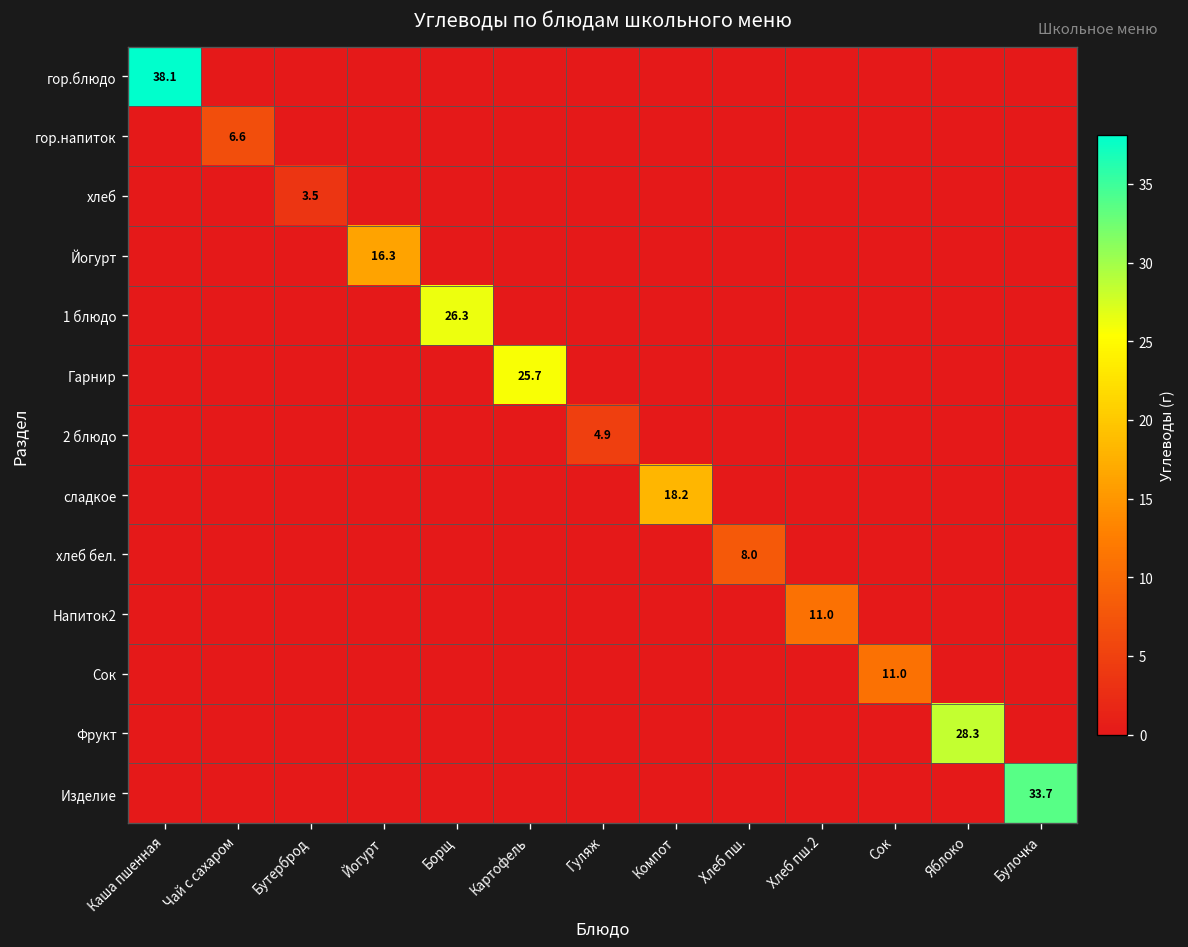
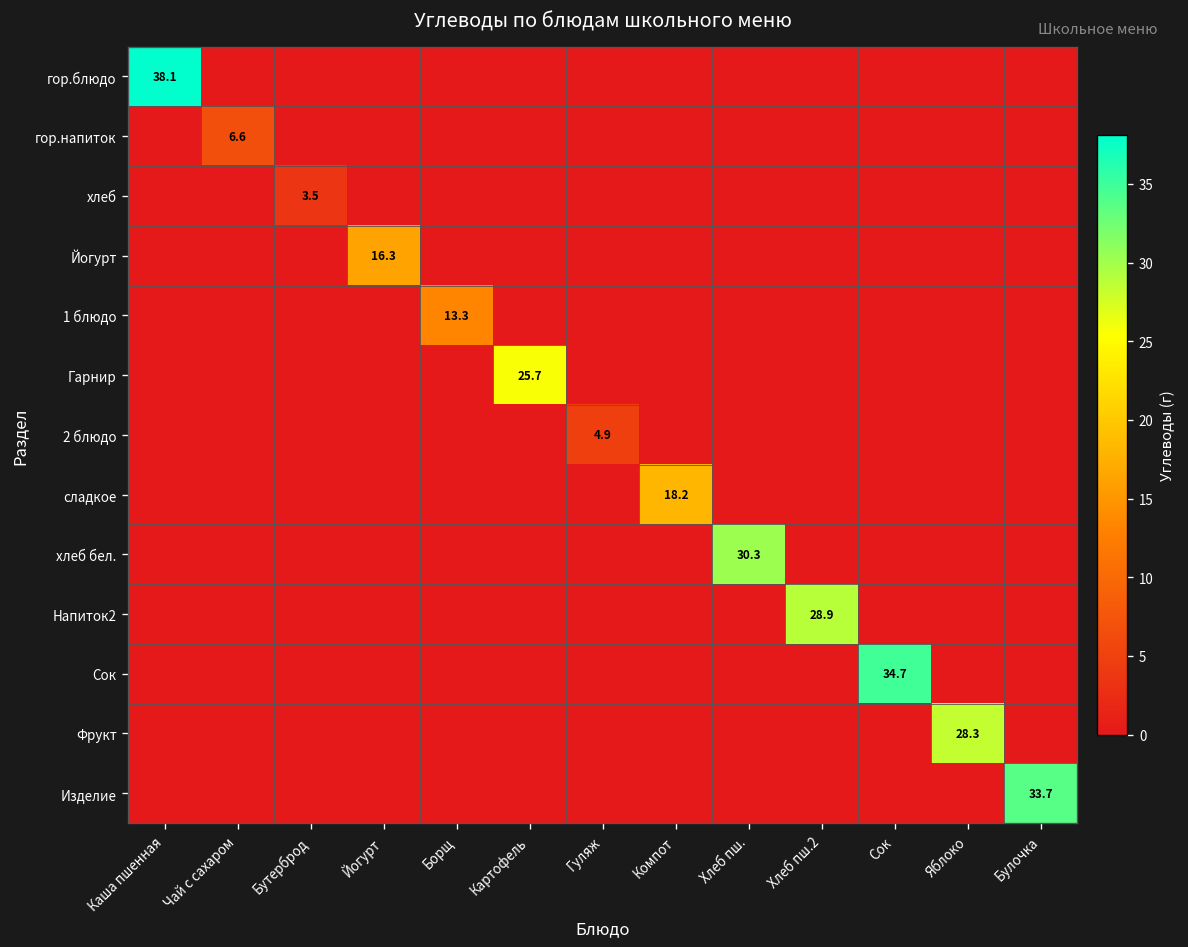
1 блюдо, Борщ: 26.3 -> 13.3
хлеб бел., Хлеб пш.: 8.0 -> 30.3
Напиток2, Хлеб пш.2: 11.0 -> 28.9
Сок, Сок: 11.0 -> 34.7
